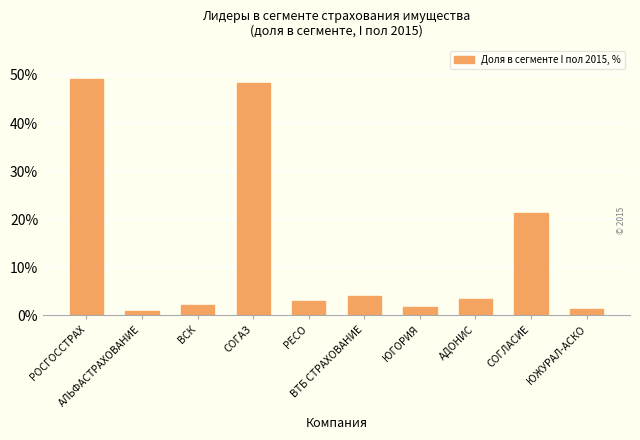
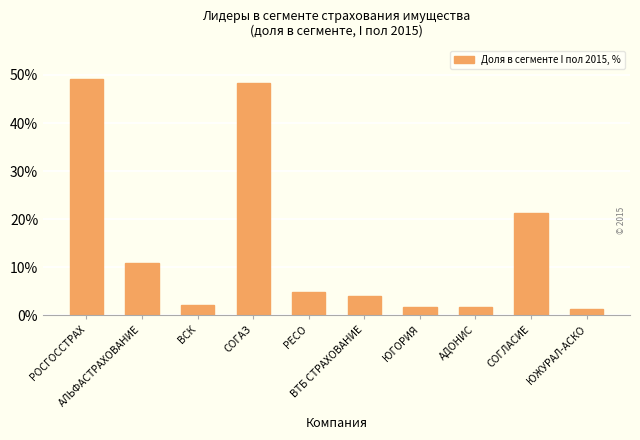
АЛЬФАСТРАХОВАНИЕ: 1% -> 11%
РЕСО: 3% -> 5%
АДОНИС: 3% -> 2%
